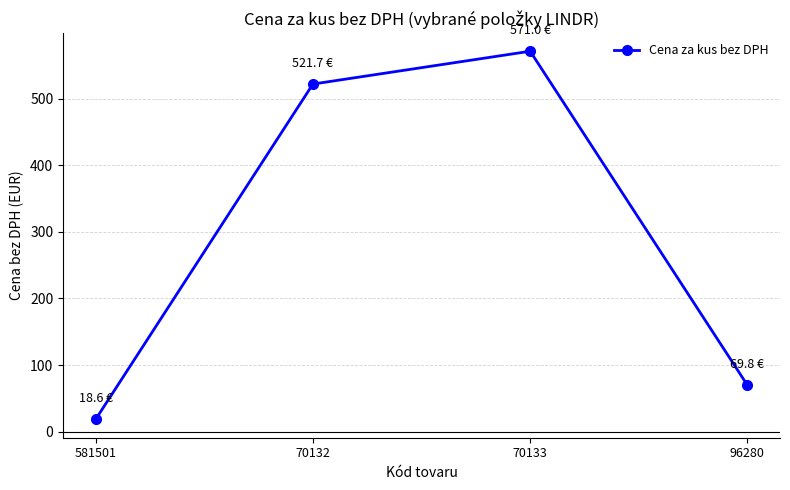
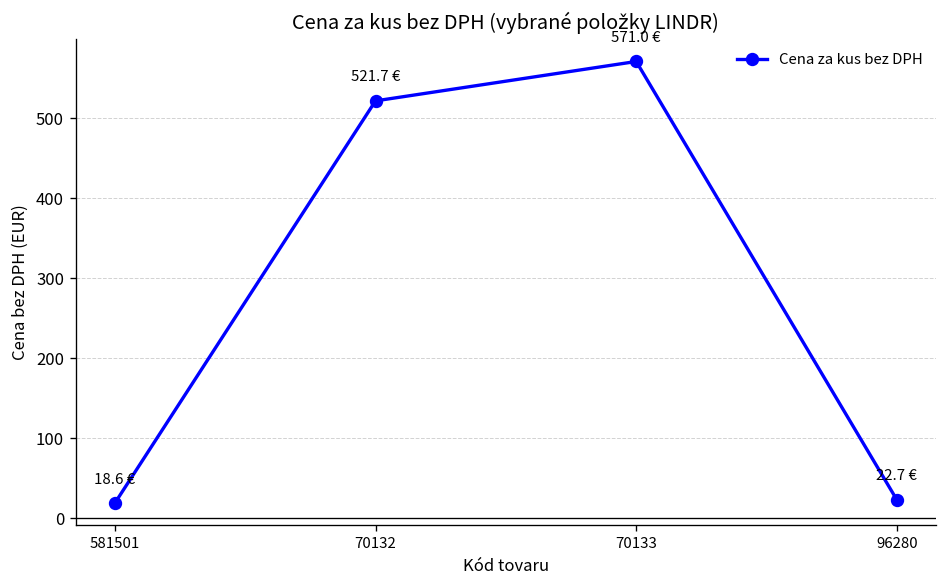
96280: 69.8 -> 22.7
